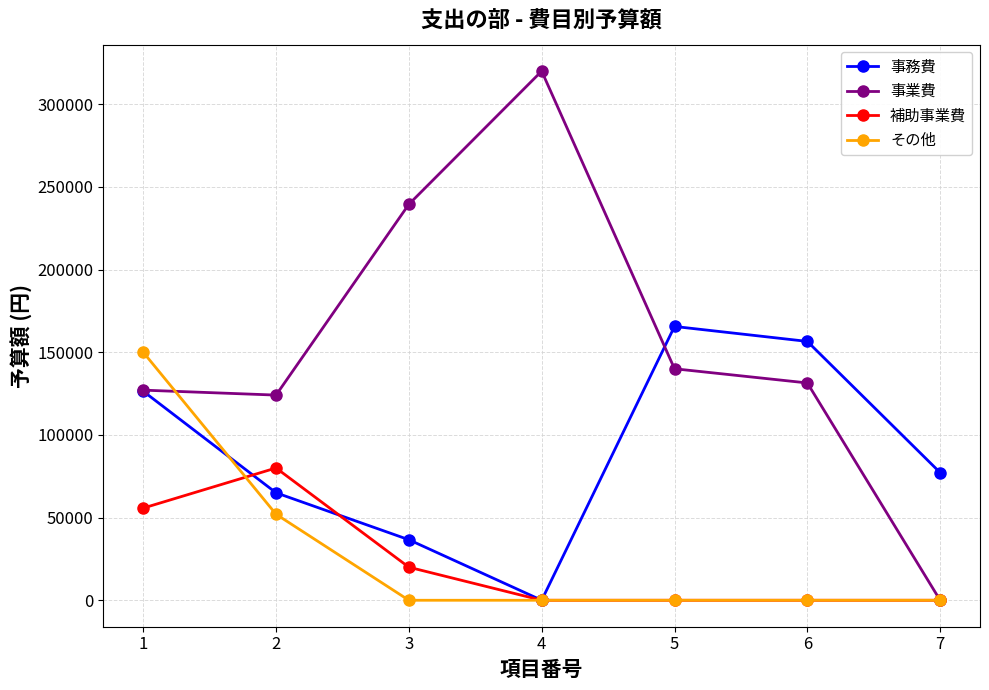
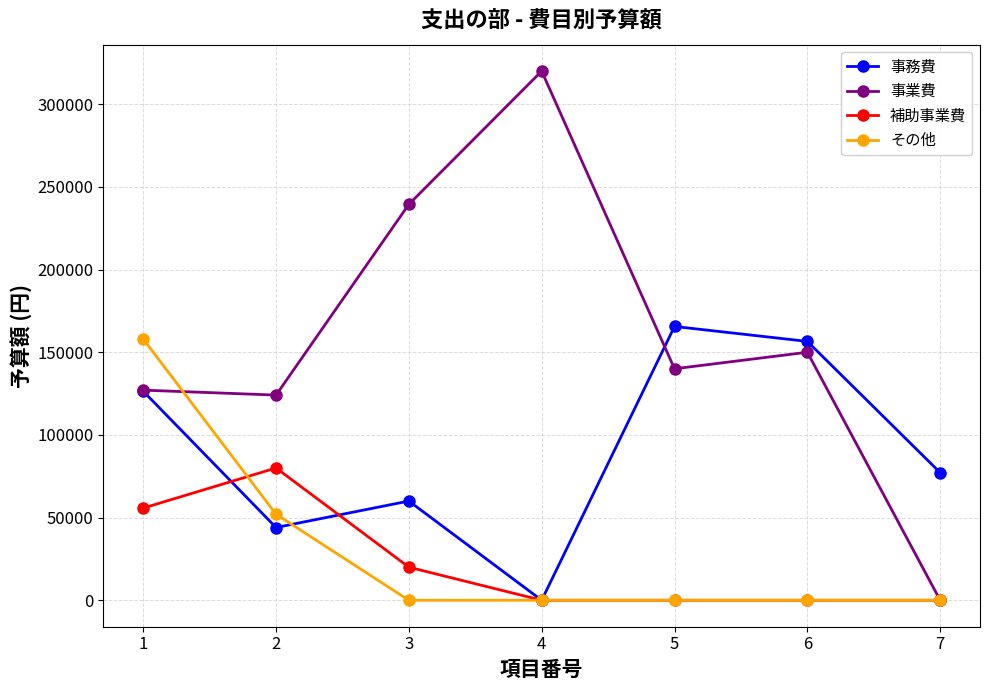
その他, 1: 150000 -> 158000
事務費, 2: 65000 -> 44000
事務費, 3: 37000 -> 60000
事業費, 6: 131000 -> 150000
